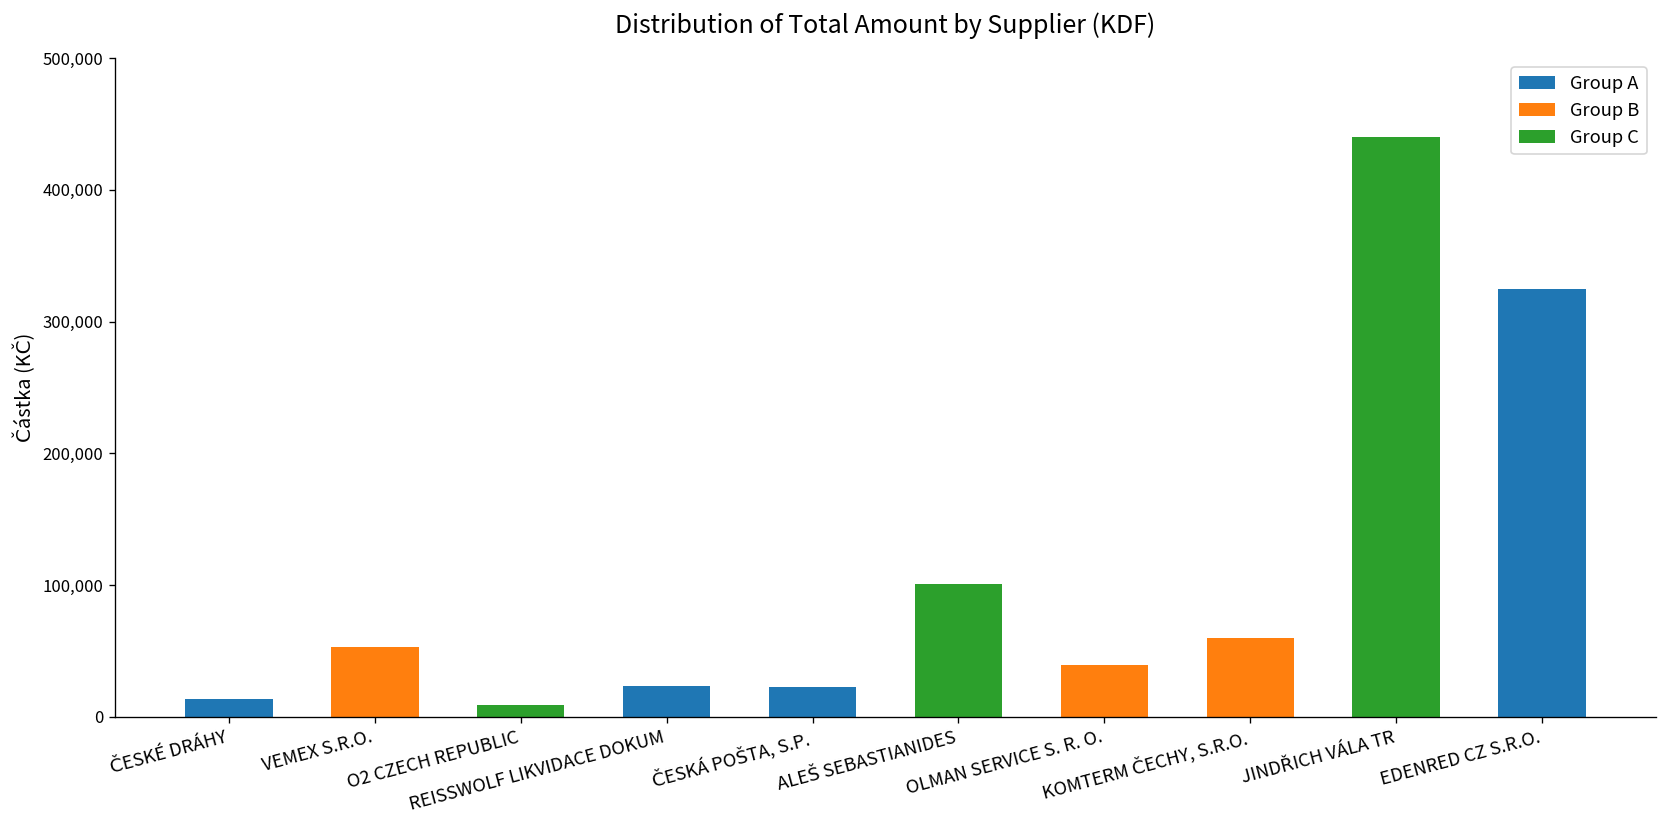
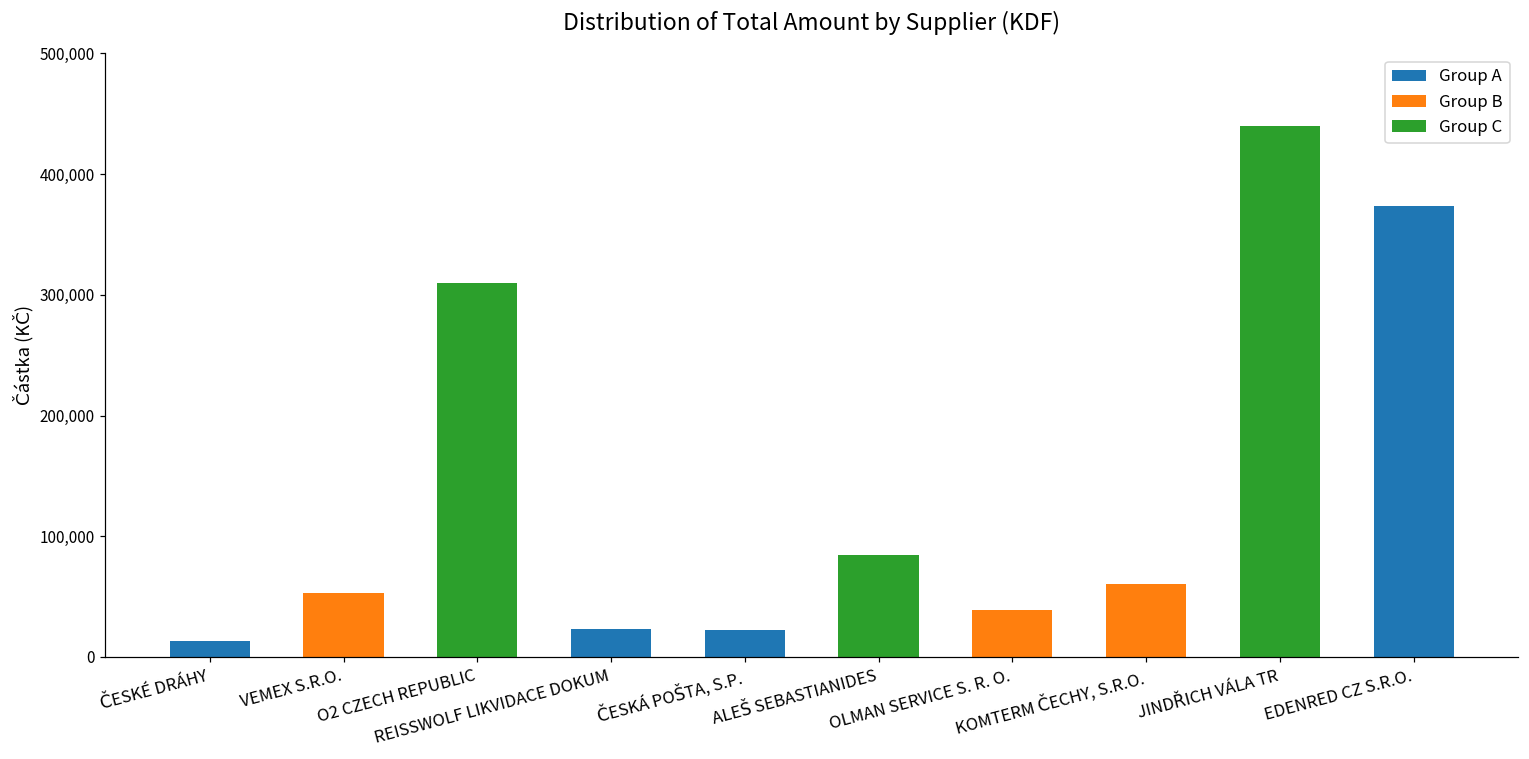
O2 CZECH REPUBLIC: 9,000 -> 310,000
ALEŠ SEBASTIANIDES: 101,000 -> 85,000
EDENRED CZ S.R.O.: 325,000 -> 374,000
